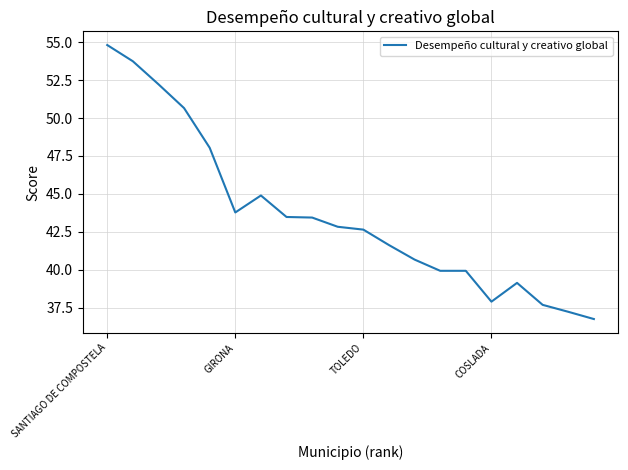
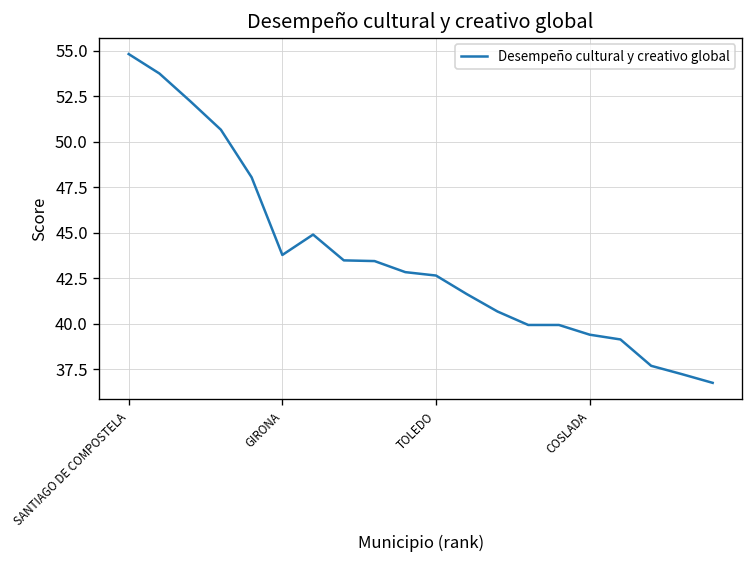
COSLADA: 37.9 -> 39.4
